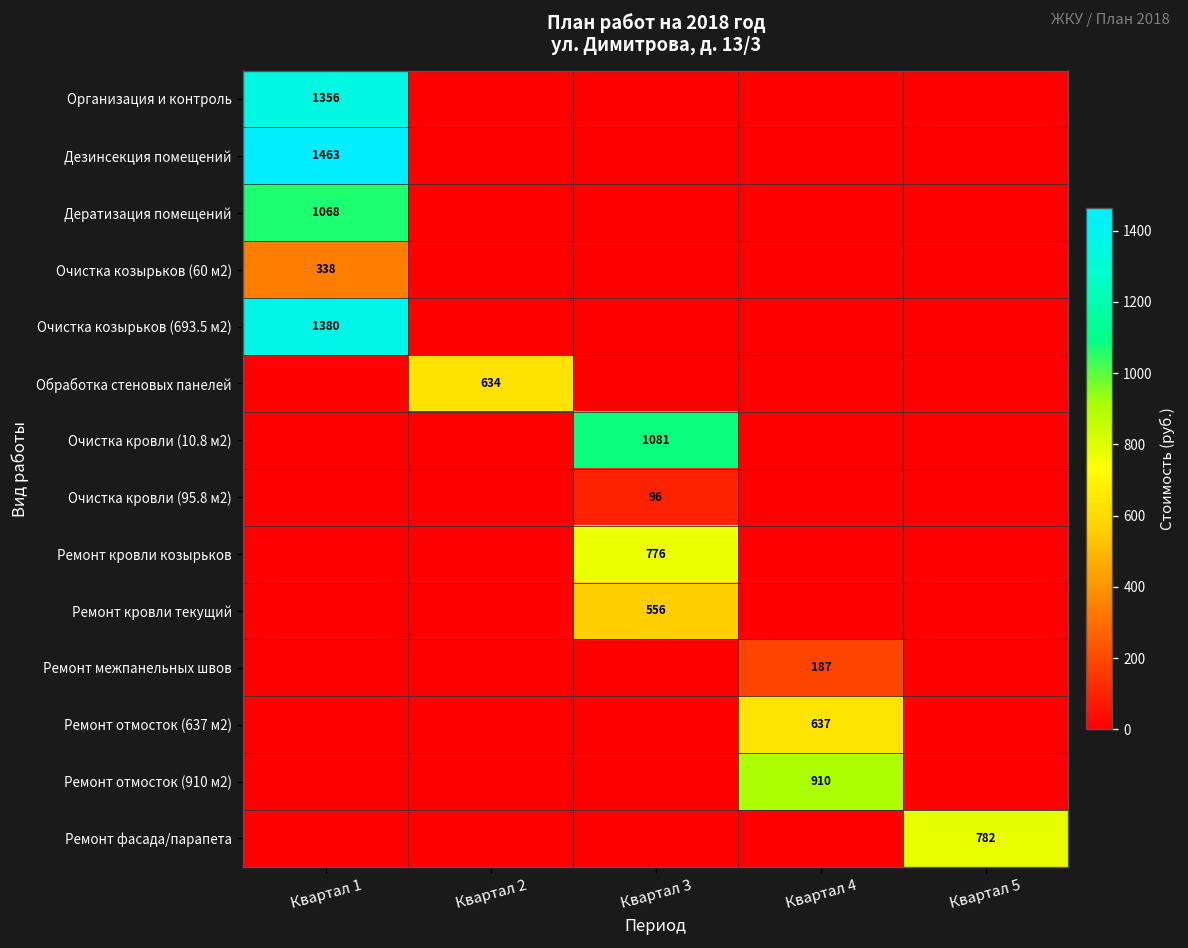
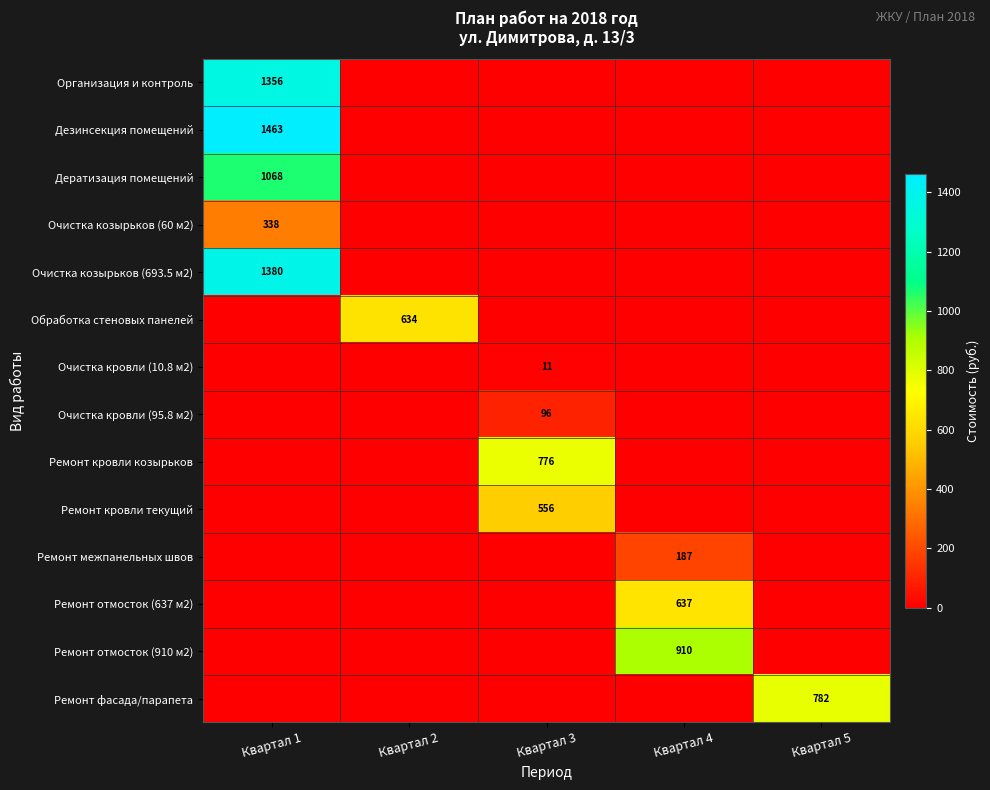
Очистка кровли (10.8 м2), Квартал 3: 1081 -> 11
